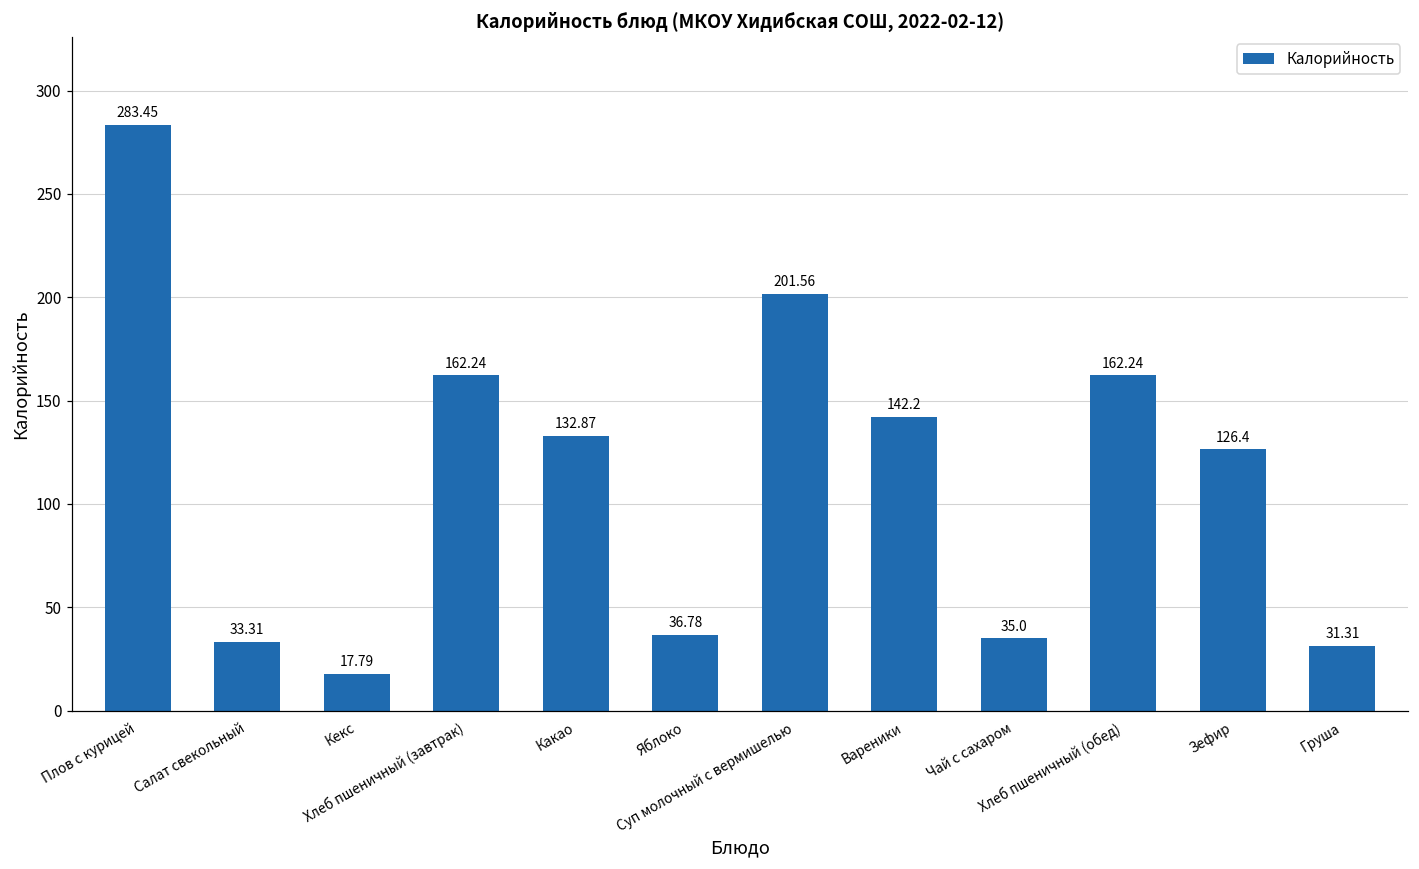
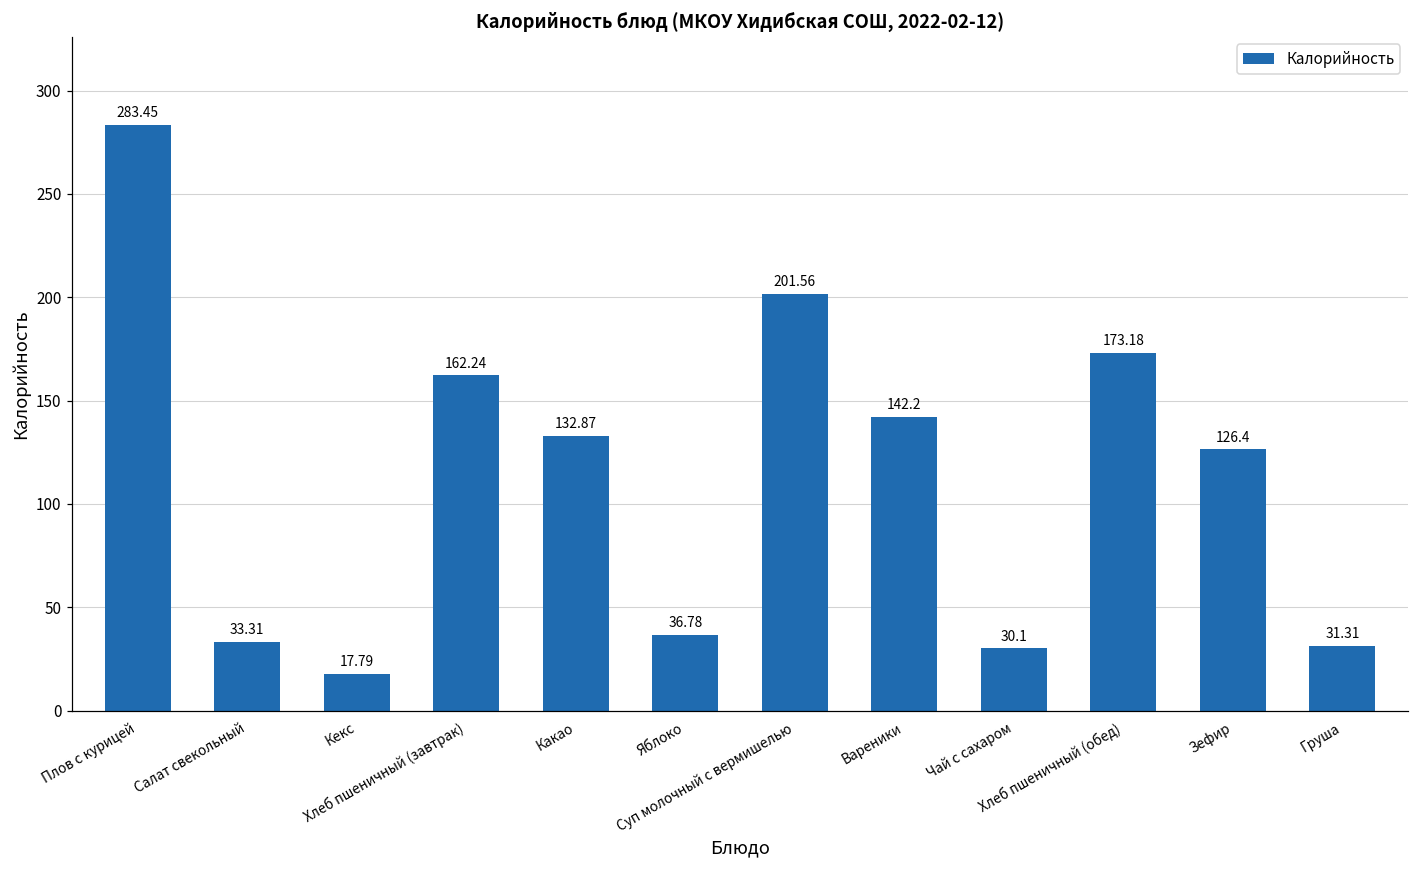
Чай с сахаром: 35.0 -> 30.1
Хлеб пшеничный (обед): 162.24 -> 173.18
